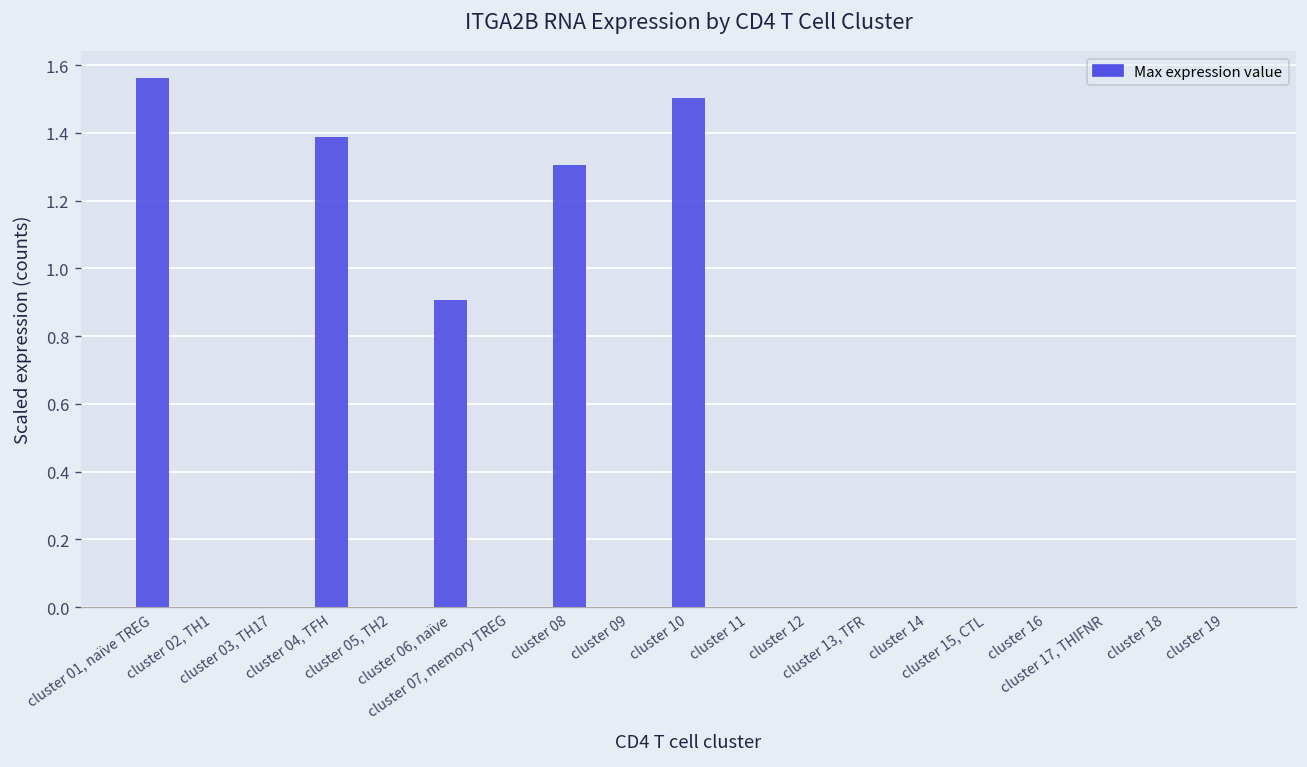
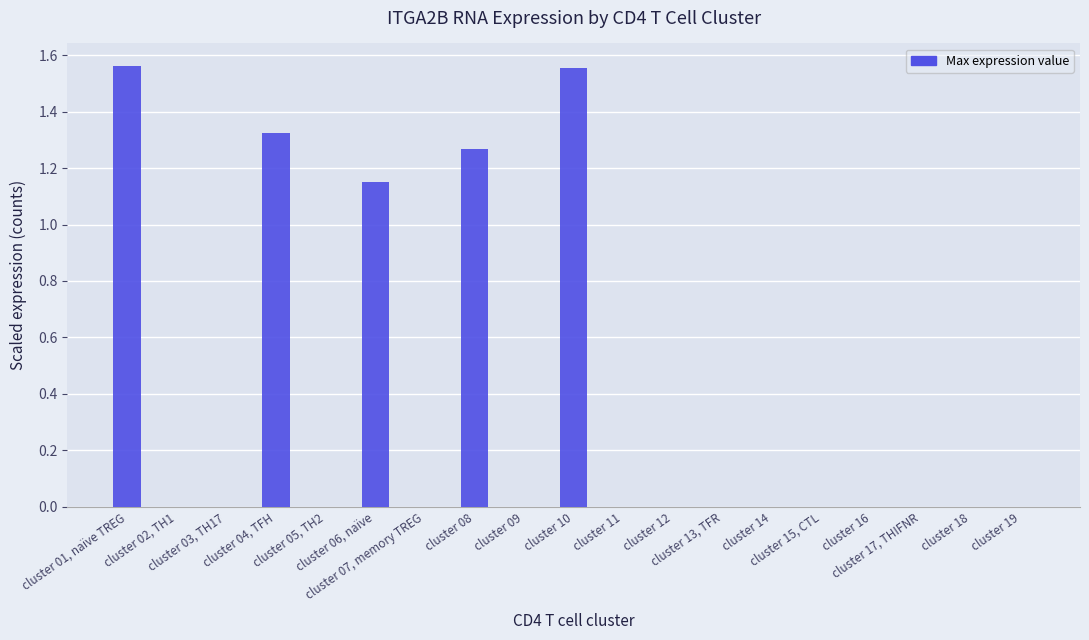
cluster 04, TFH: 1.39 -> 1.32
cluster 06, naïve: 0.91 -> 1.15
cluster 08: 1.30 -> 1.27
cluster 10: 1.50 -> 1.56
